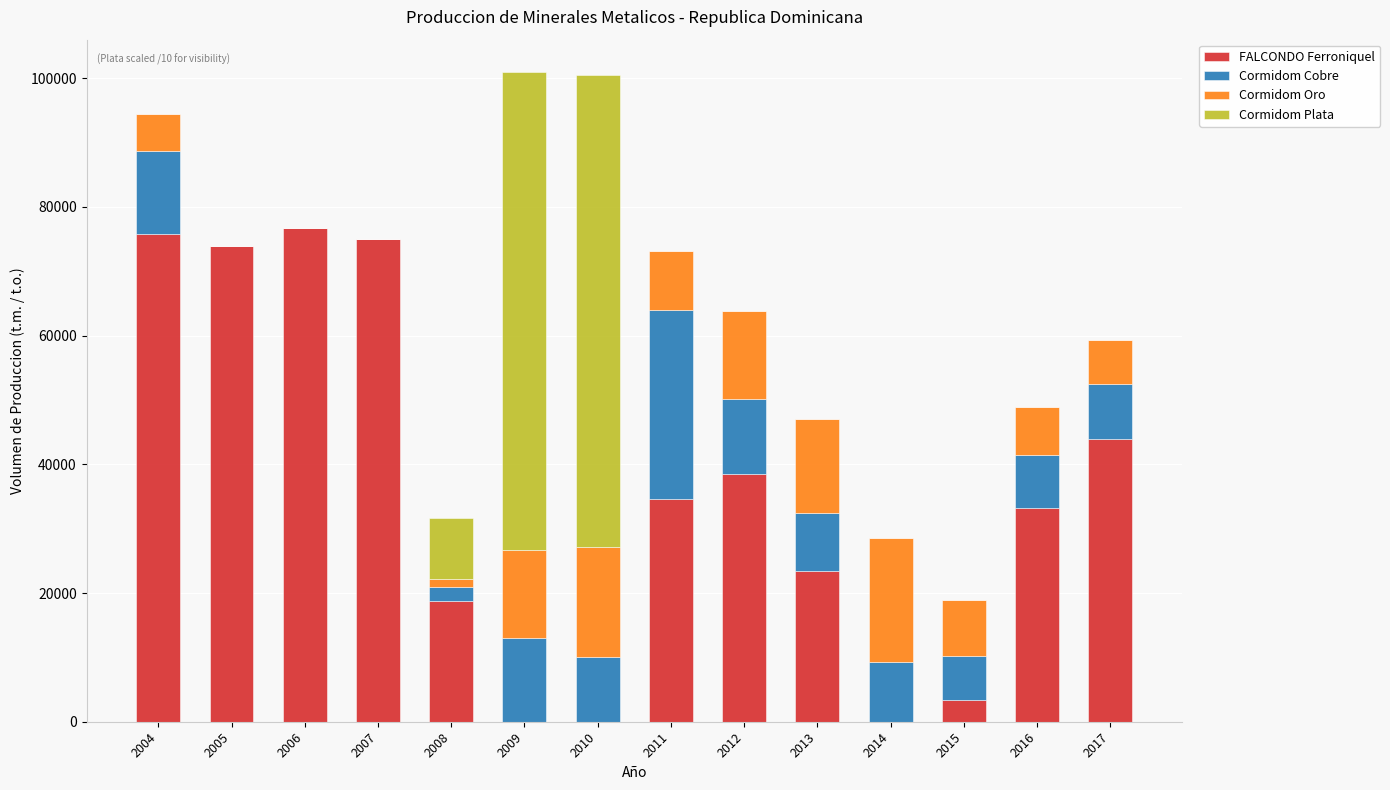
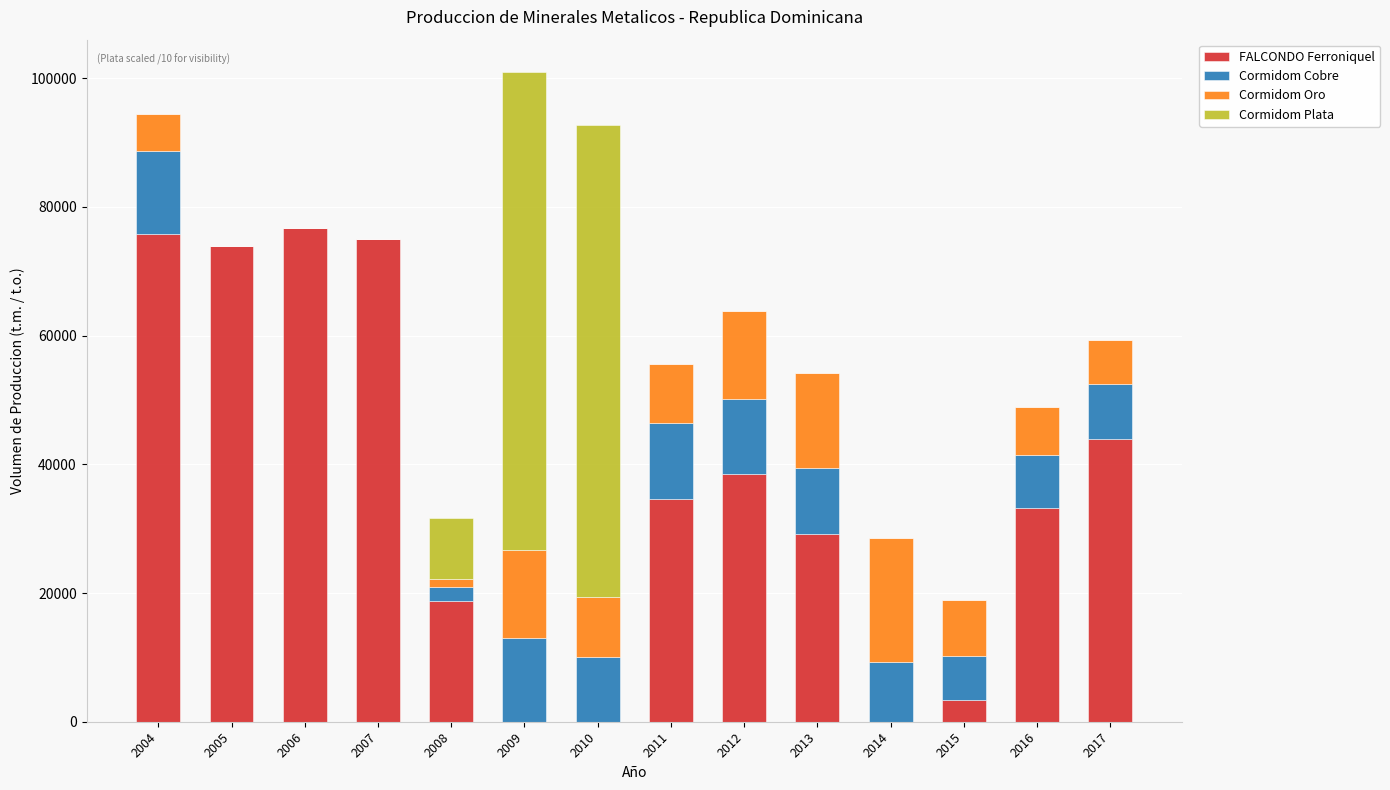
Cormidom Oro, 2010: 17000 -> 9000
Cormidom Cobre, 2011: 29000 -> 12000
FALCONDO Ferroniquel, 2013: 23000 -> 29000
Cormidom Cobre, 2013: 9000 -> 10000
